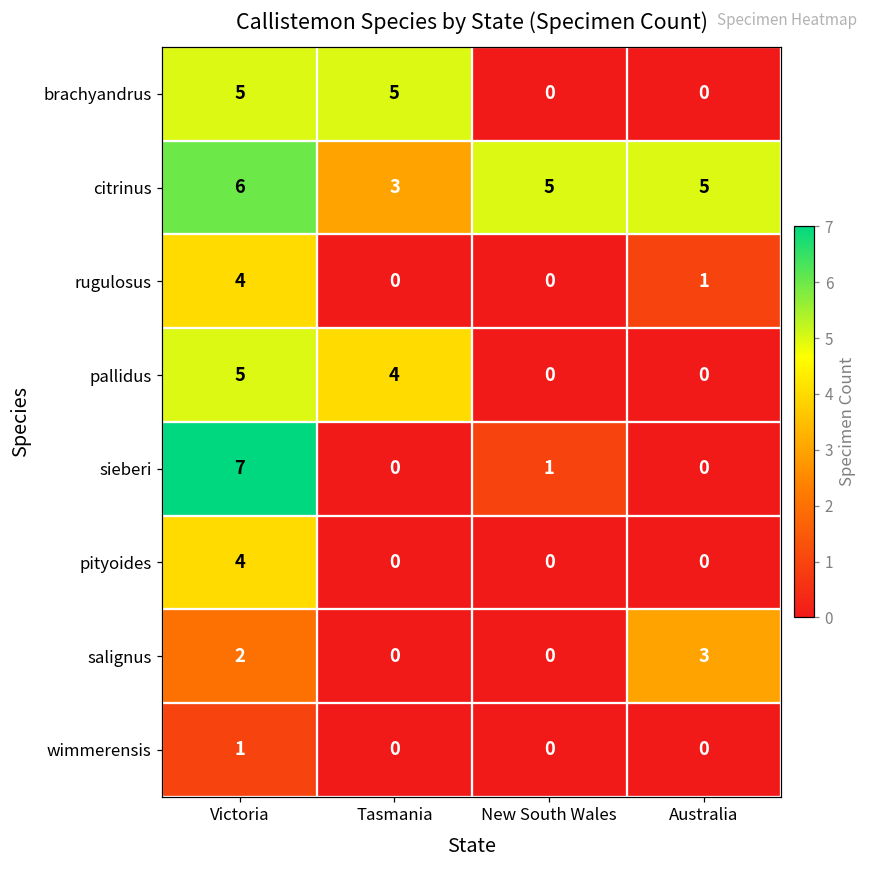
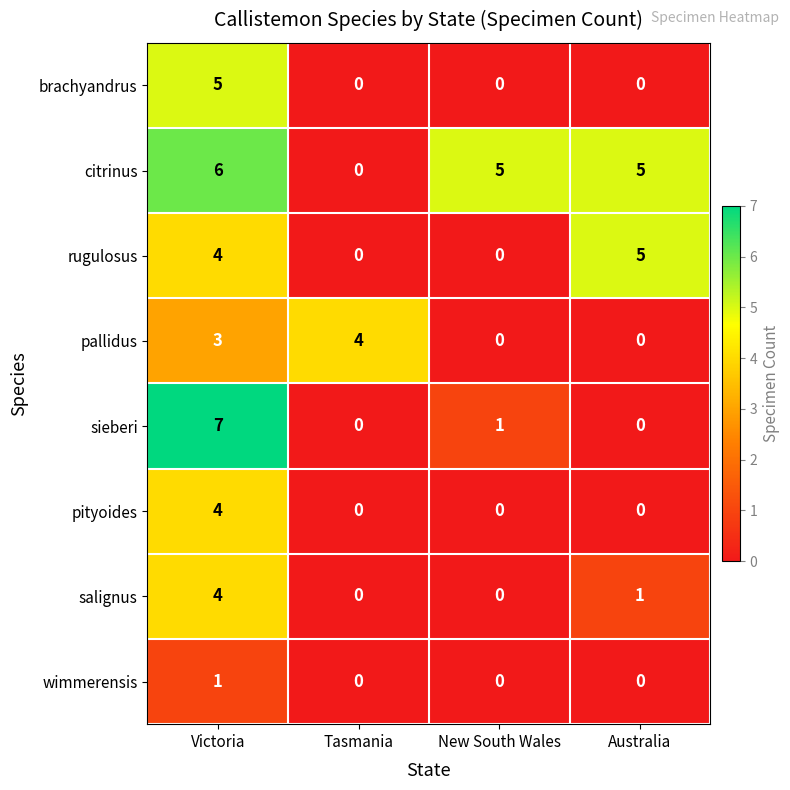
brachyandrus, Tasmania: 5 -> 0
citrinus, Tasmania: 3 -> 0
rugulosus, Australia: 1 -> 5
pallidus, Victoria: 5 -> 3
salignus, Victoria: 2 -> 4
salignus, Australia: 3 -> 1
